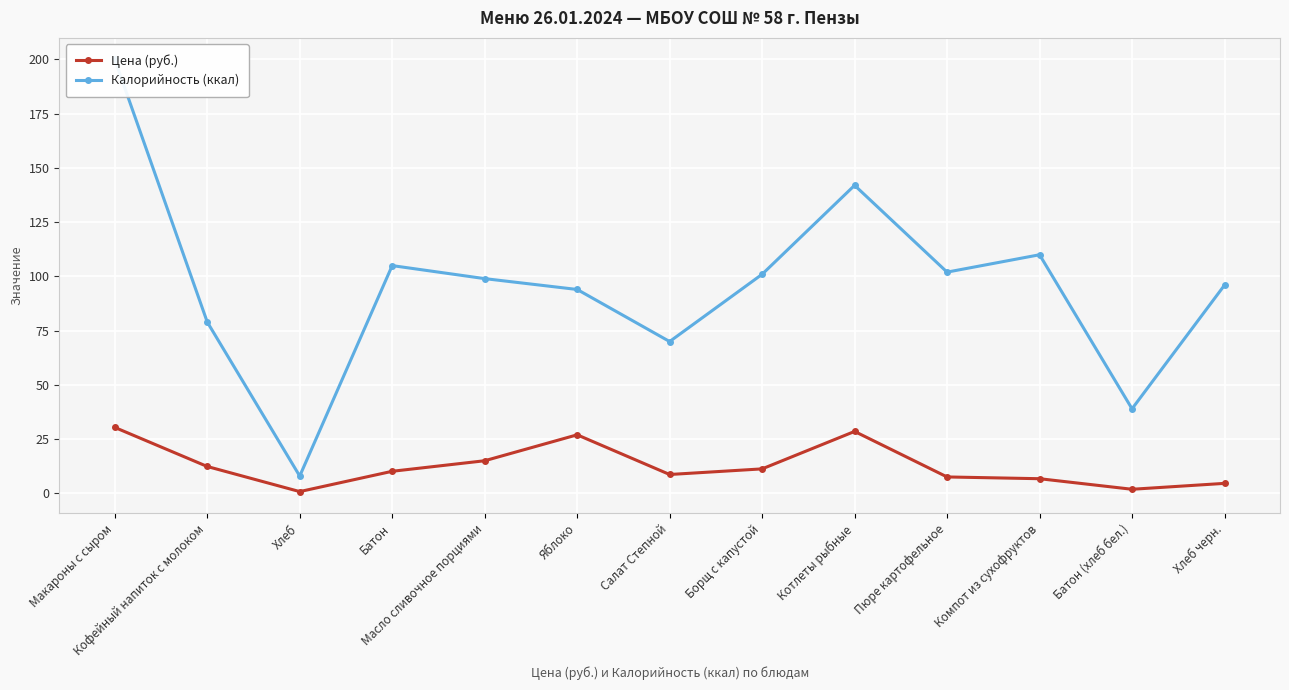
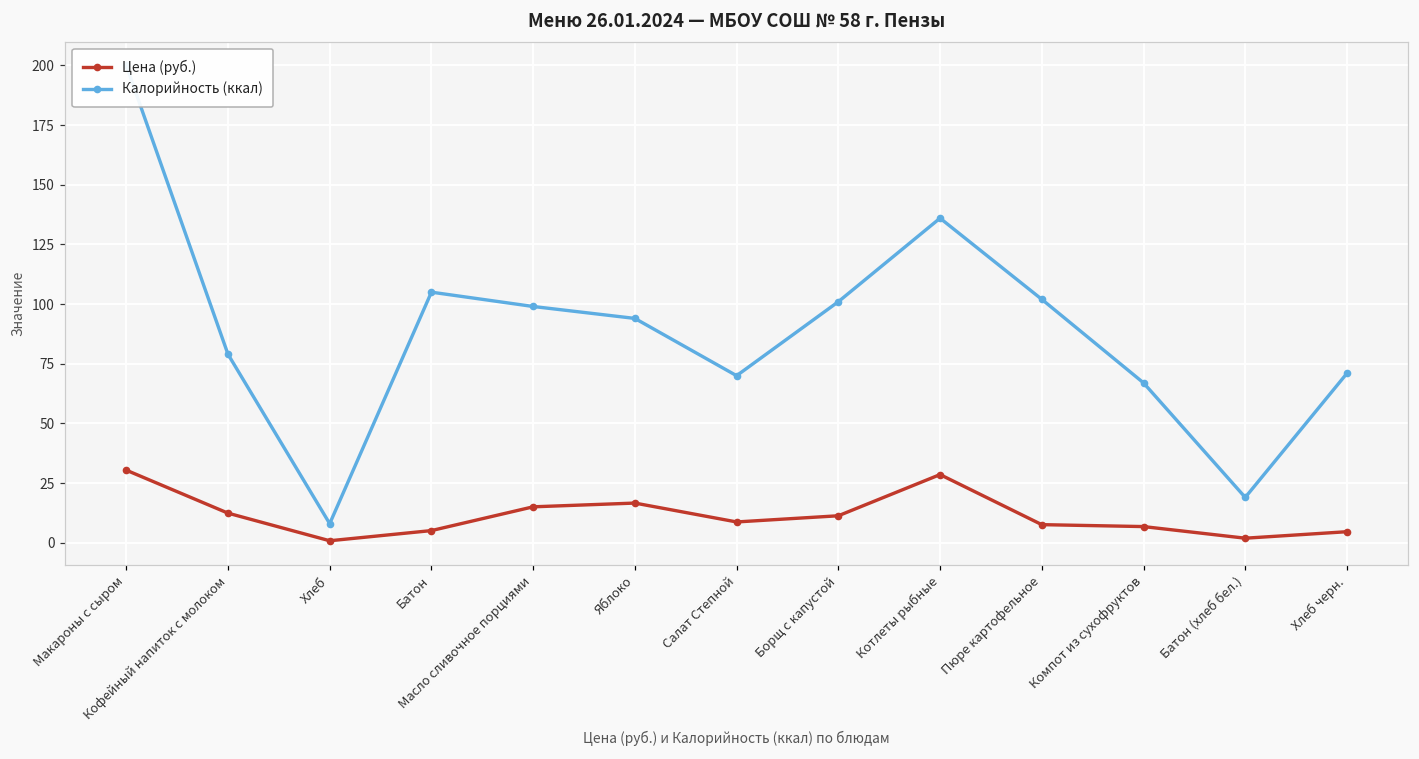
Цена (руб.), Батон: 10 -> 5
Цена (руб.), Яблоко: 27 -> 17
Калорийность (ккал), Котлеты рыбные: 142 -> 136
Калорийность (ккал), Компот из сухофруктов: 110 -> 67
Калорийность (ккал), Батон (хлеб бел.): 39 -> 19
Калорийность (ккал), Хлеб черн.: 96 -> 71
